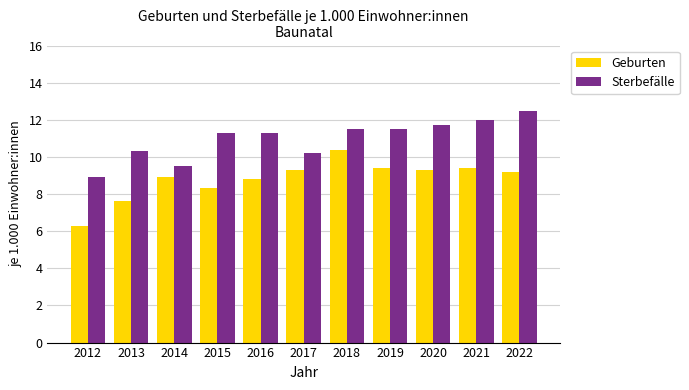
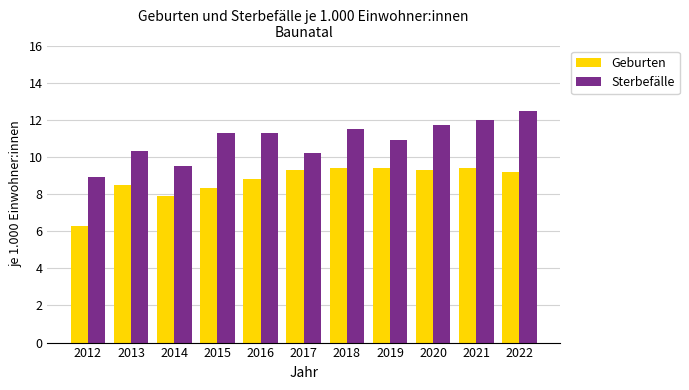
Geburten, 2013: 7.6 -> 8.5
Geburten, 2014: 8.9 -> 7.9
Geburten, 2018: 10.4 -> 9.4
Sterbefälle, 2019: 11.5 -> 10.9
